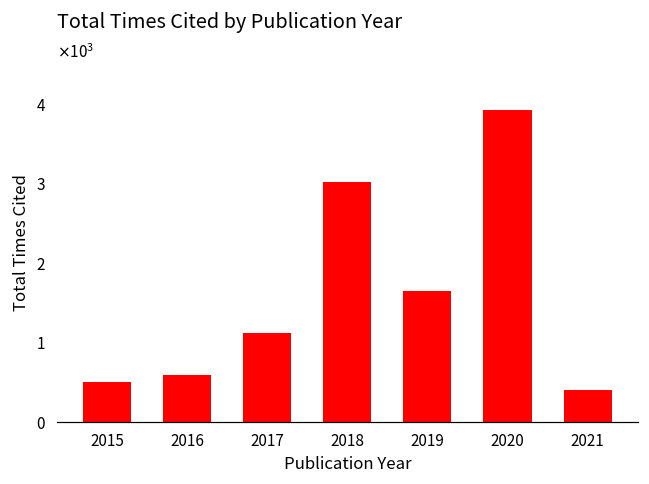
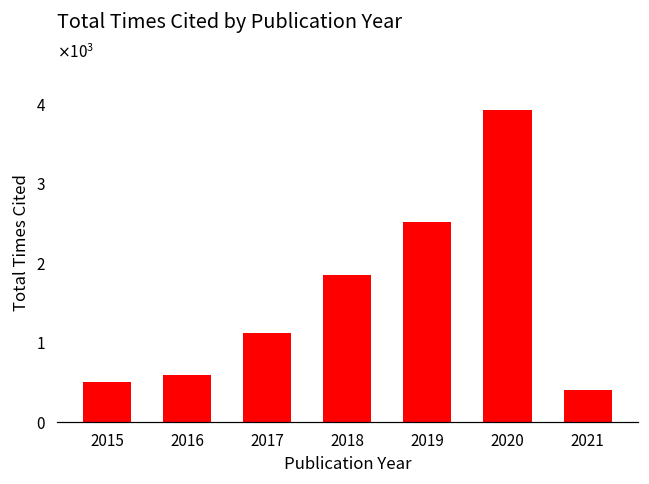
2018: 3000 -> 1800
2019: 1700 -> 2500
